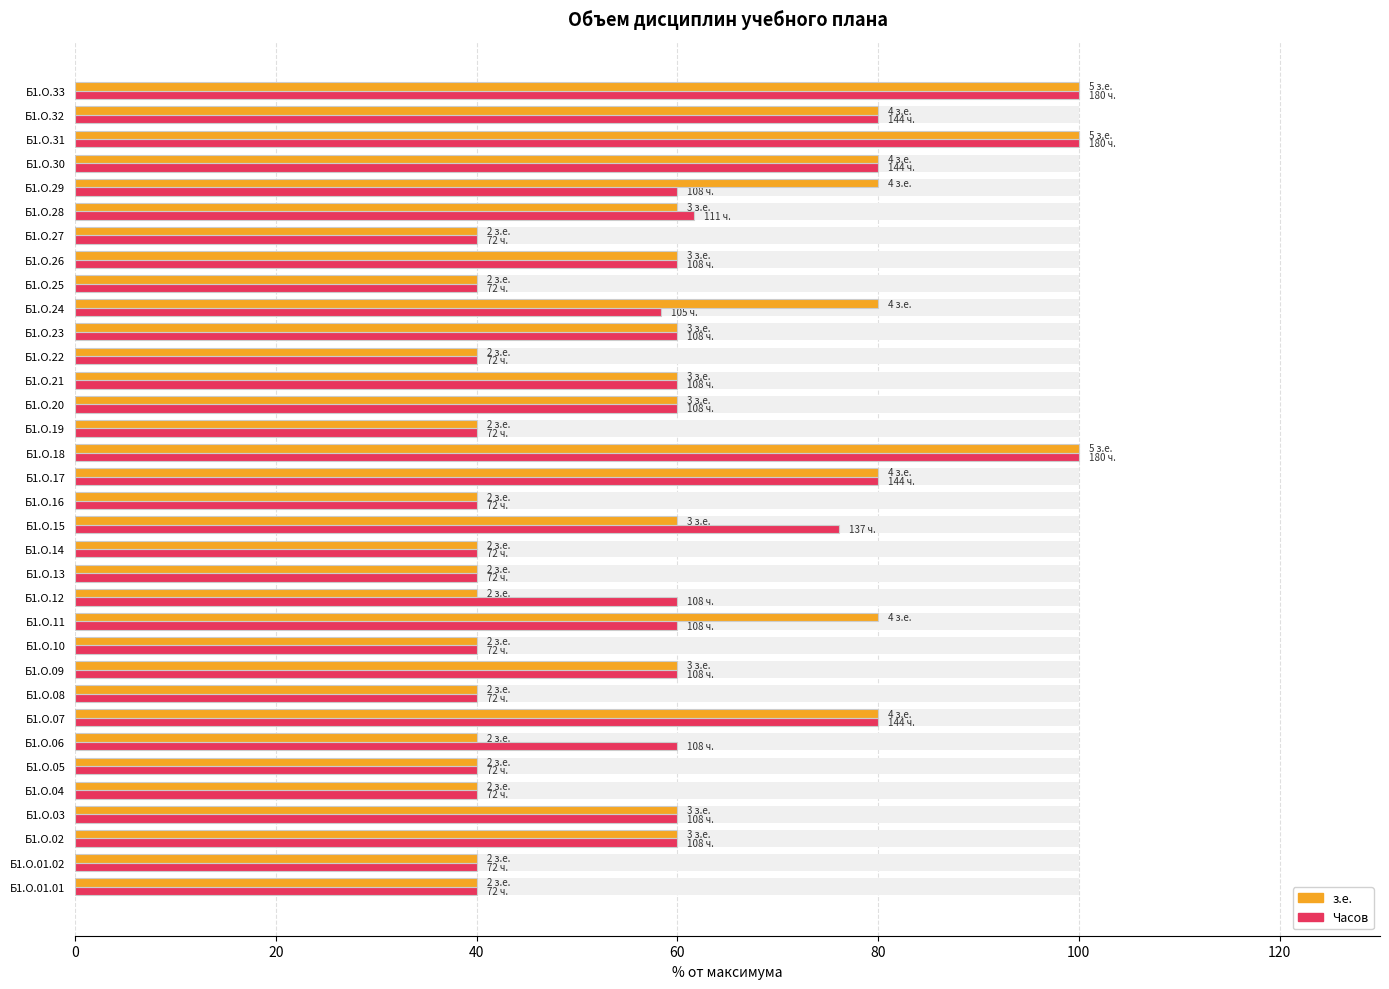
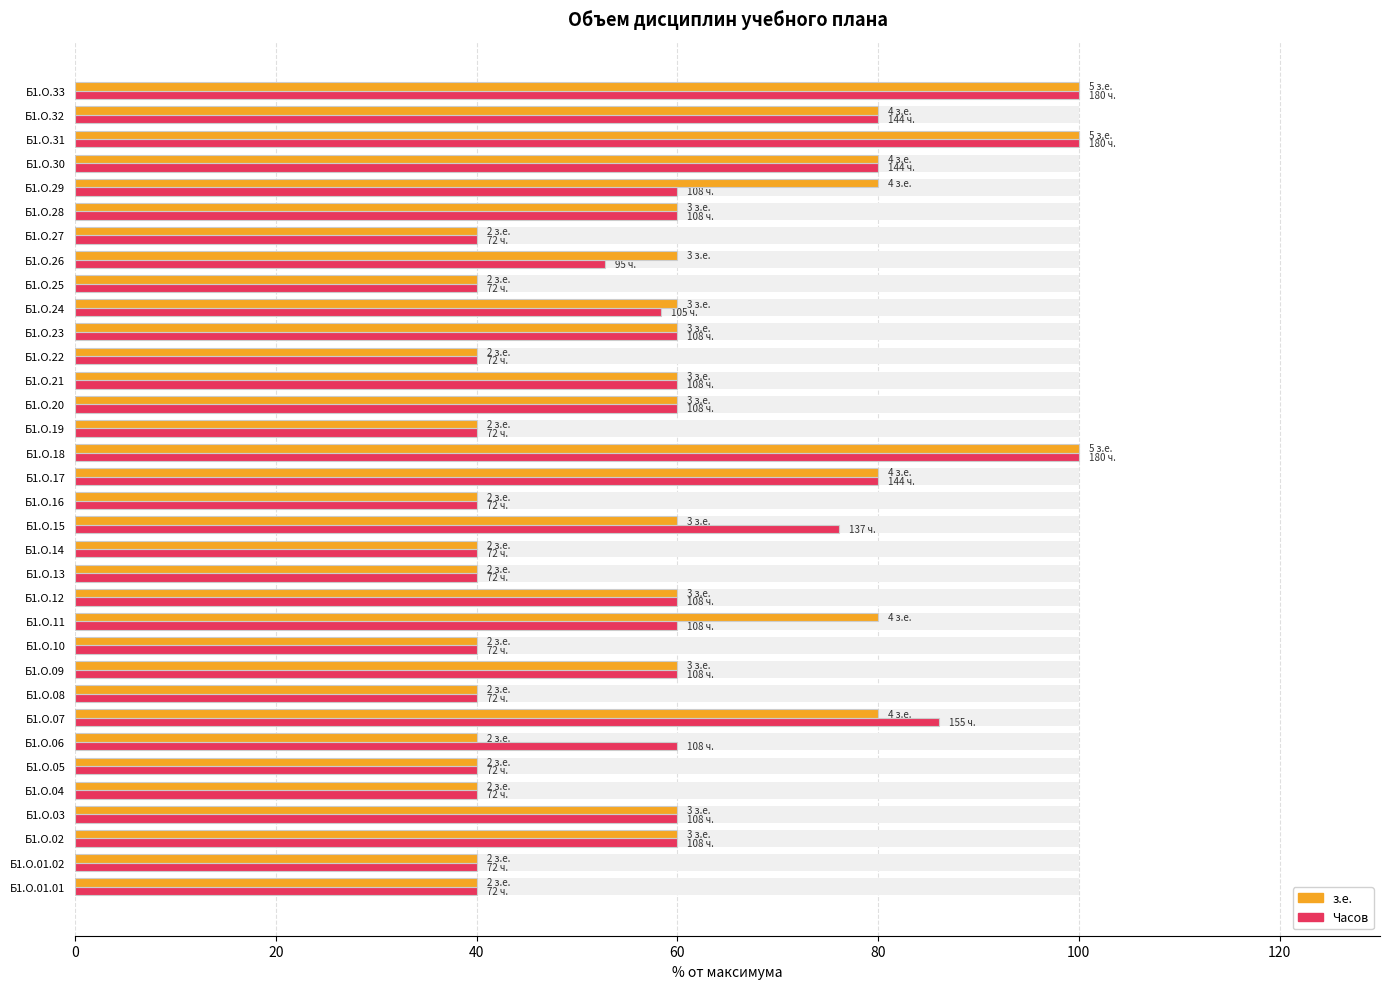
Часов, Б1.О.28: 111 -> 108
Часов, Б1.О.26: 108 -> 95
з.е., Б1.О.24: 4 -> 3
з.е., Б1.О.12: 2 -> 3
Часов, Б1.О.07: 144 -> 155
